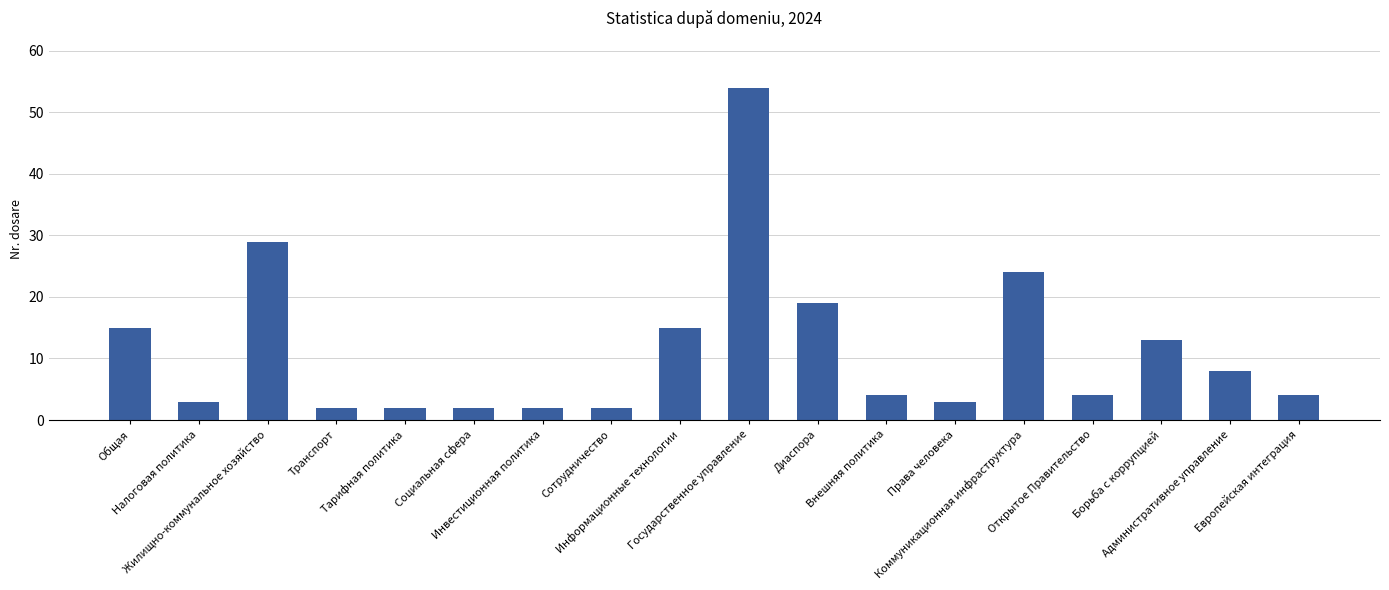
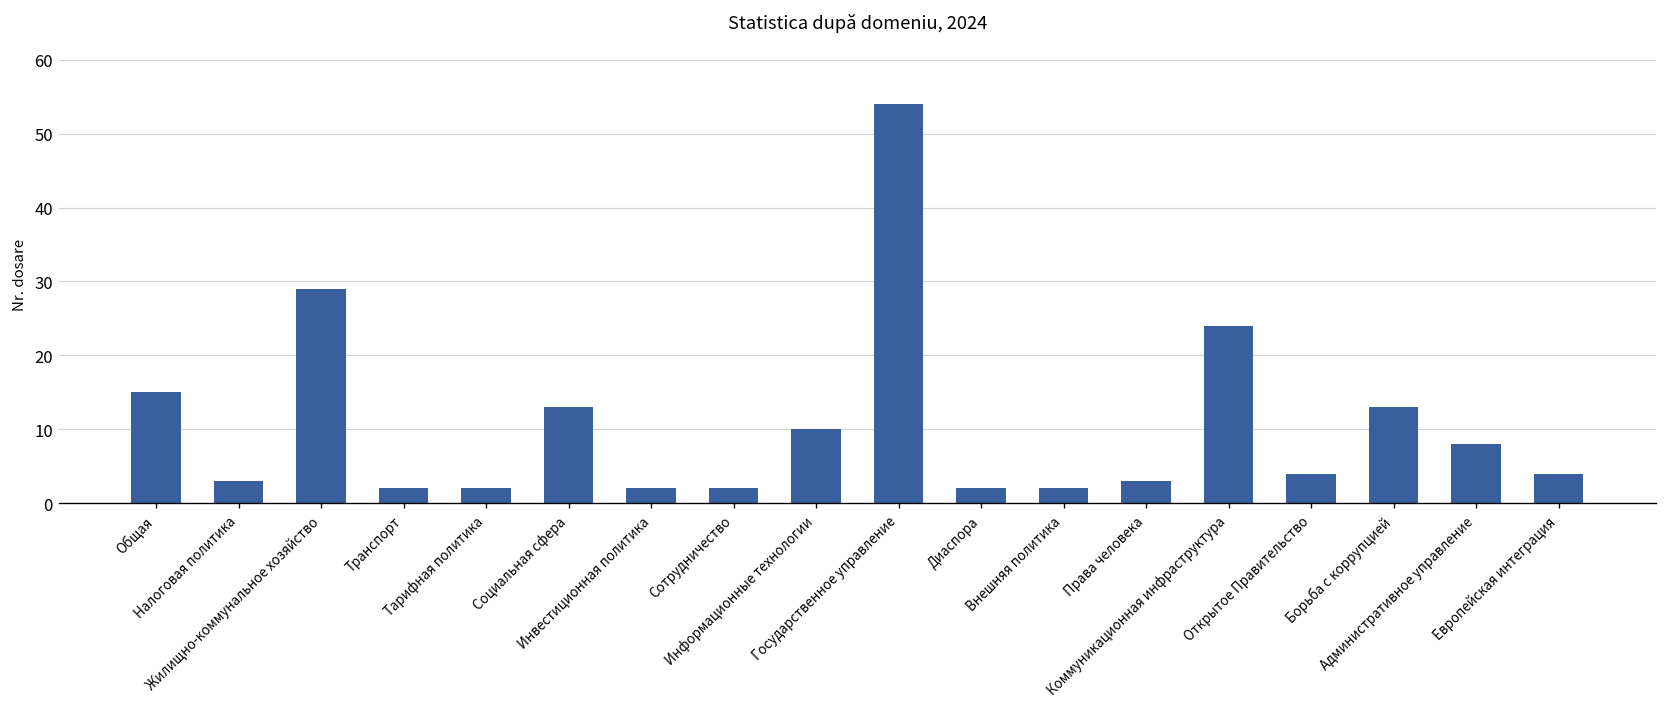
Социальная сфера: 2 -> 13
Информационные технологии: 15 -> 10
Диаспора: 19 -> 2
Внешняя политика: 4 -> 2
